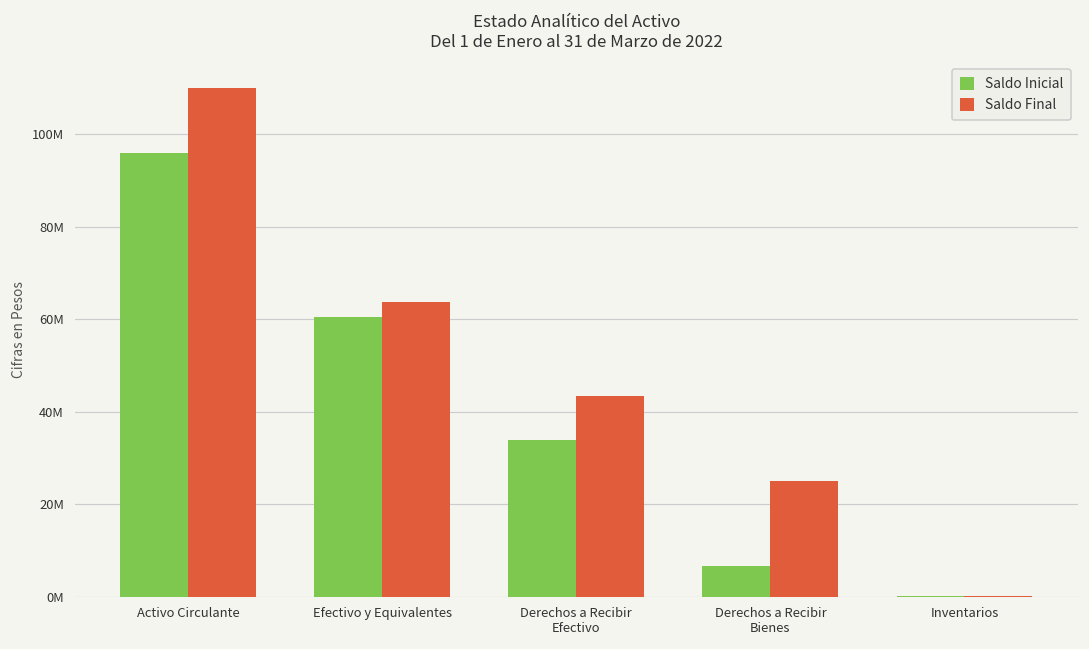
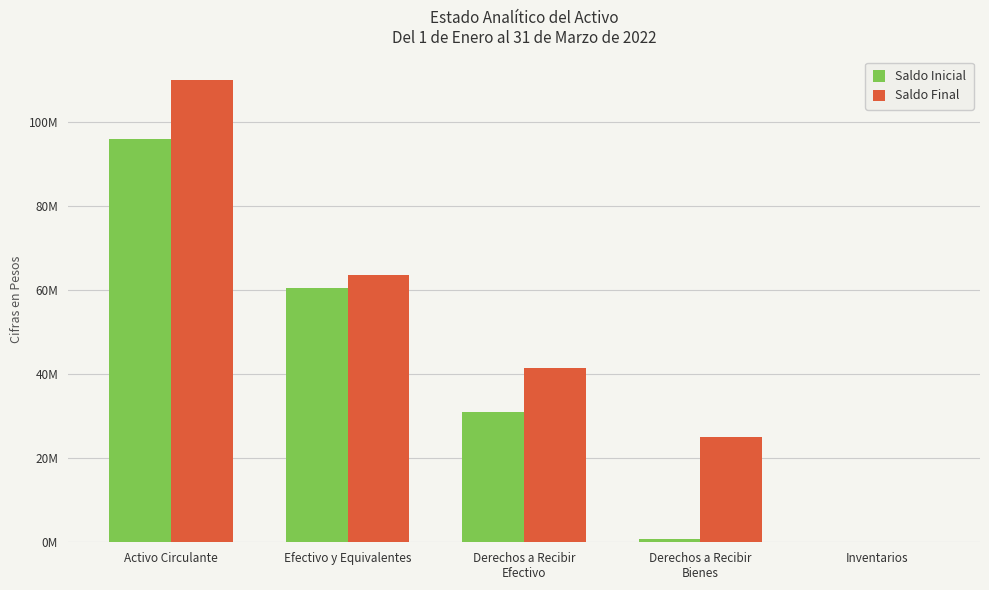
Saldo Inicial, Derechos a Recibir Efectivo: 34000000 -> 31000000
Saldo Final, Derechos a Recibir Efectivo: 43000000 -> 41000000
Saldo Inicial, Derechos a Recibir Bienes: 7000000 -> 1000000
